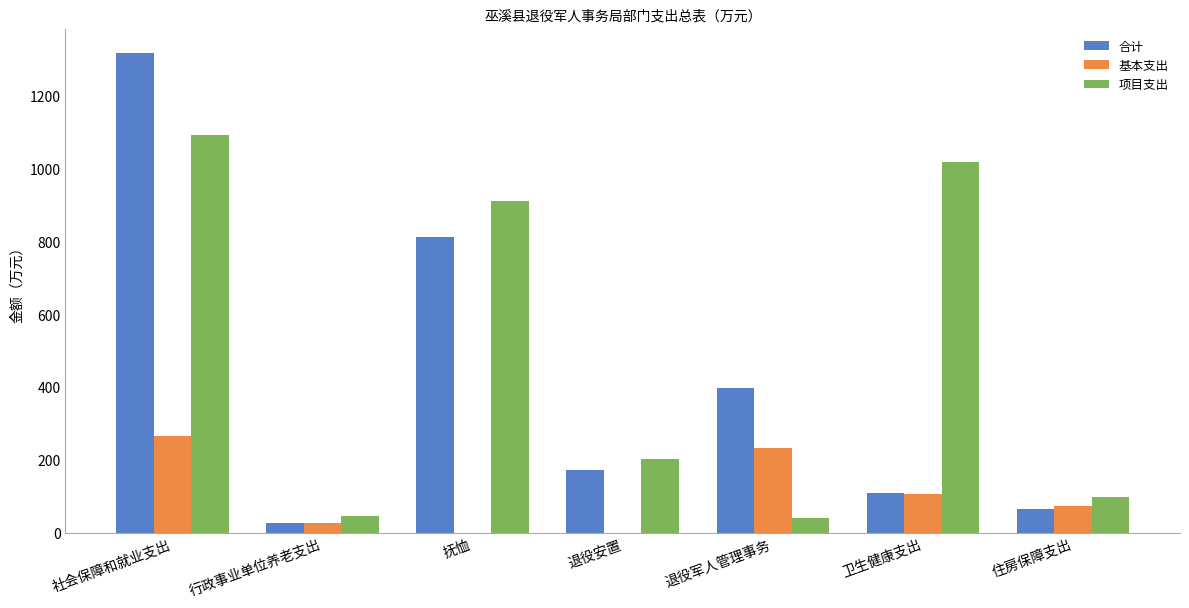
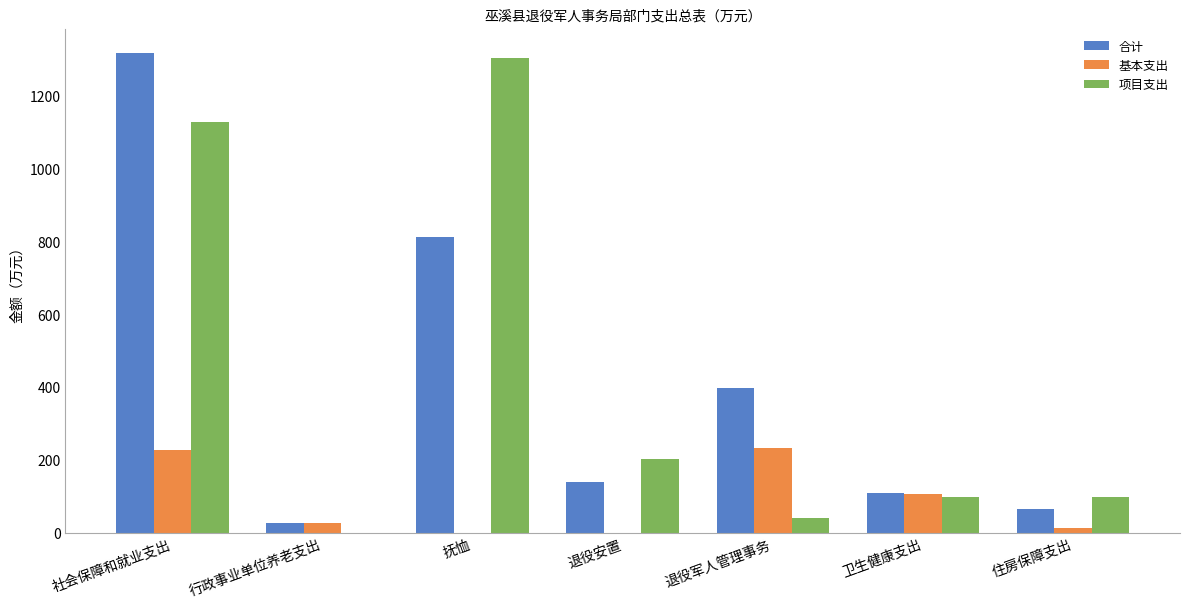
基本支出, 社会保障和就业支出: 270 -> 230
项目支出, 社会保障和就业支出: 1090 -> 1130
项目支出, 行政事业单位养老支出: 40 -> 0
项目支出, 抚恤: 910 -> 1300
合计, 退役安置: 170 -> 140
项目支出, 卫生健康支出: 1020 -> 100
基本支出, 住房保障支出: 70 -> 10
